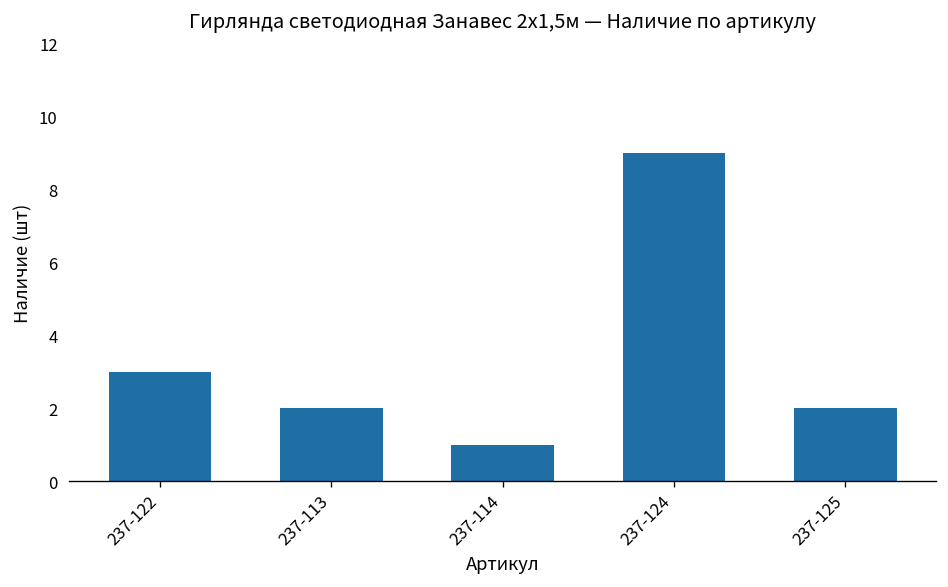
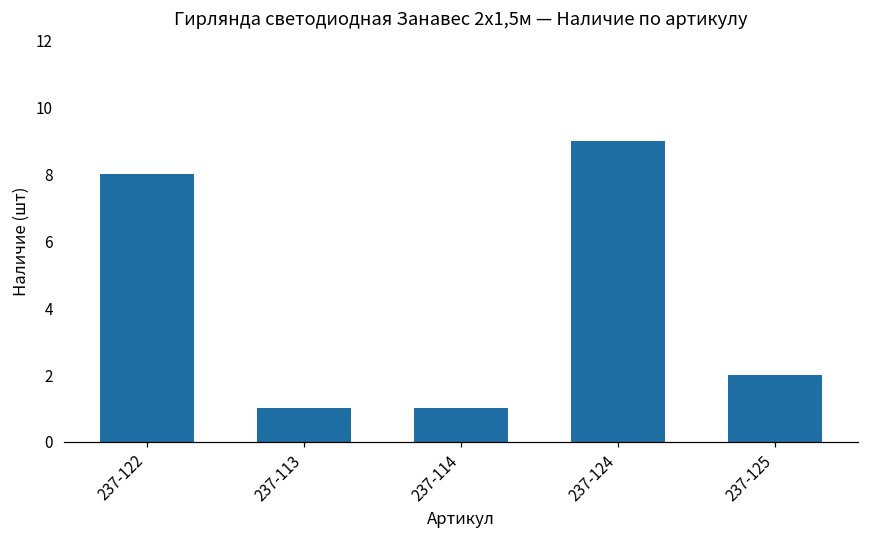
237-122: 3 -> 8
237-113: 2 -> 1
